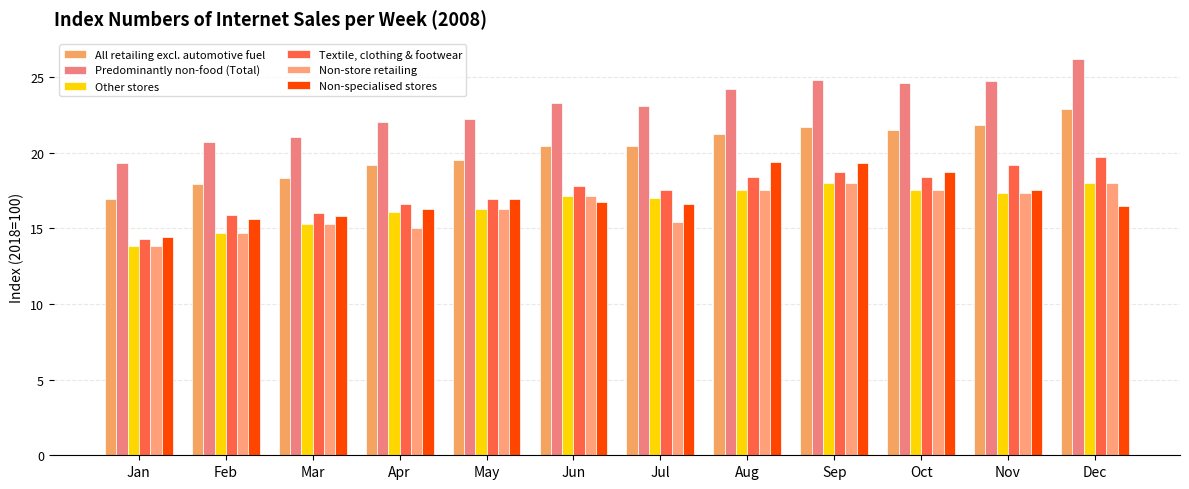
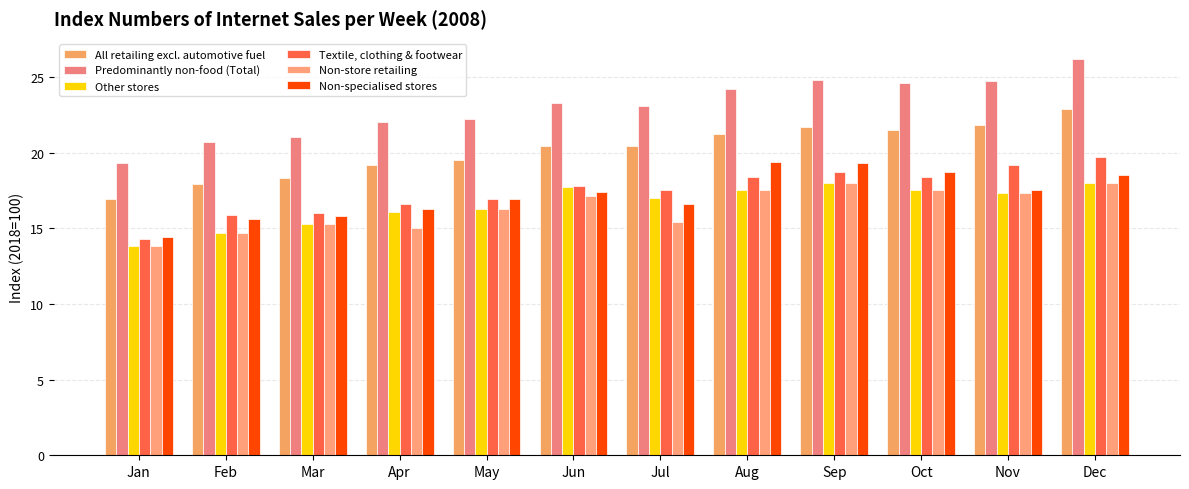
Other stores, Jun: 17.1 -> 17.7
Non-specialised stores, Jun: 16.7 -> 17.4
Non-specialised stores, Dec: 16.5 -> 18.5
